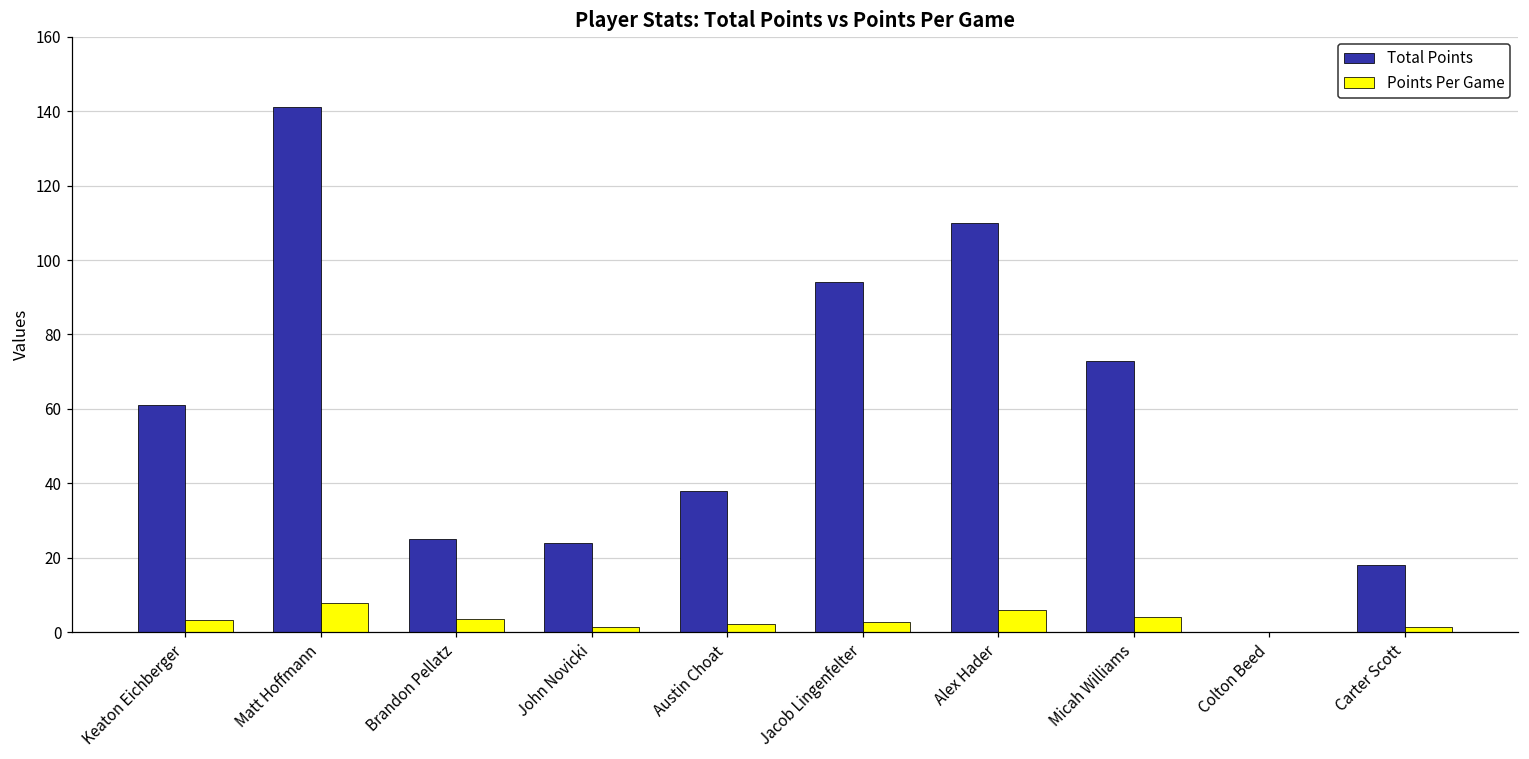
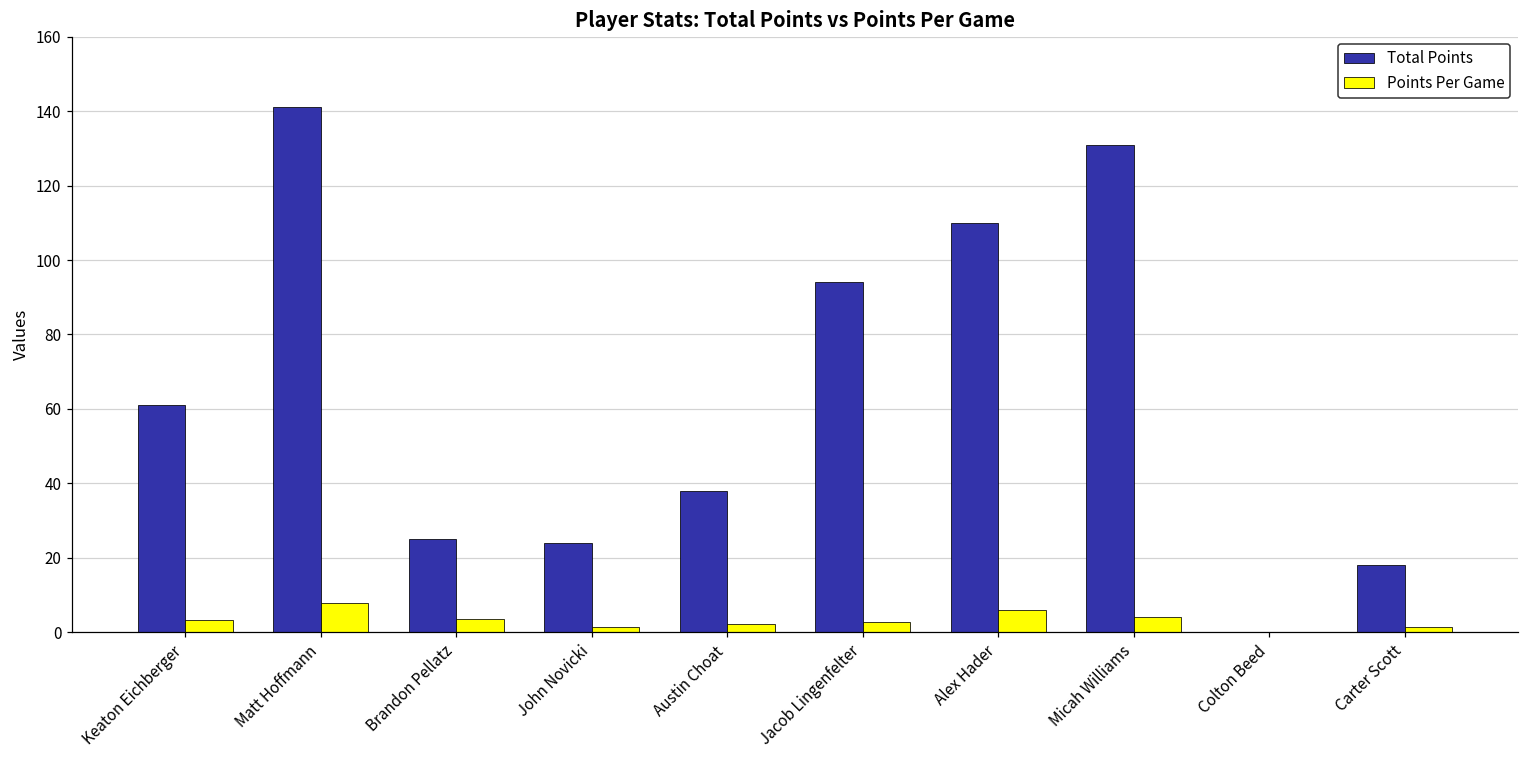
Total Points, Micah Williams: 73 -> 131
